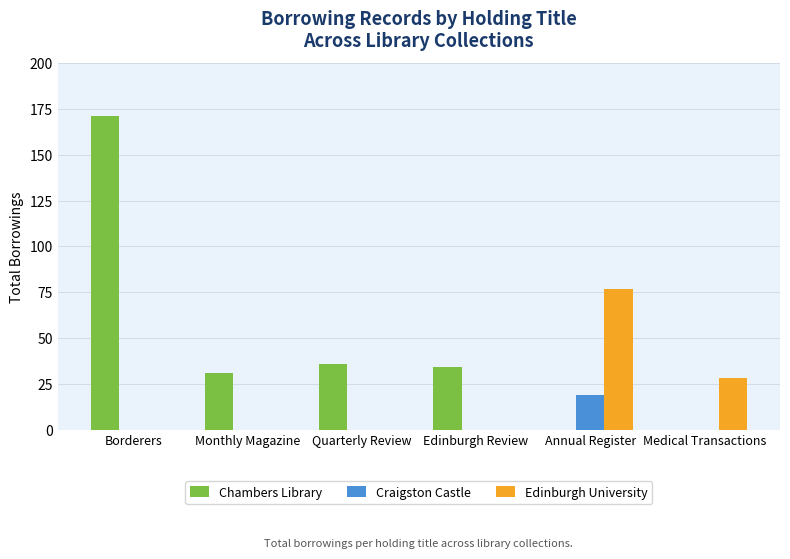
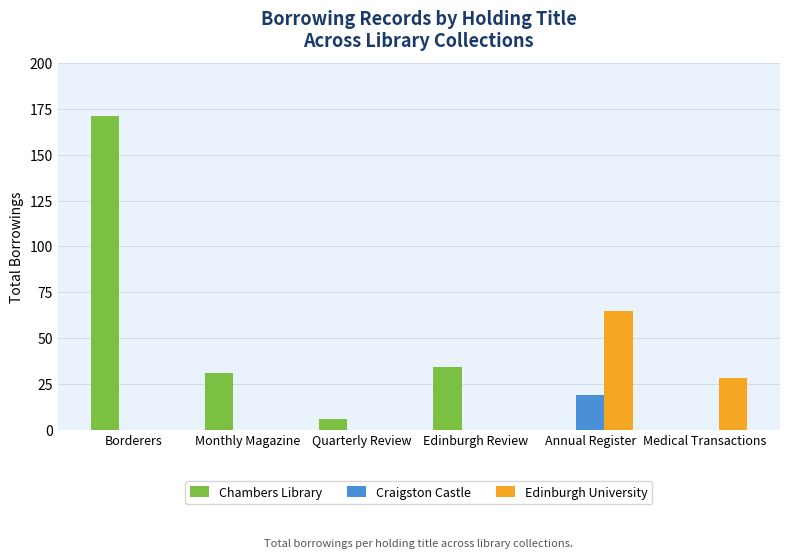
Chambers Library, Quarterly Review: 36 -> 6
Edinburgh University, Annual Register: 77 -> 65
